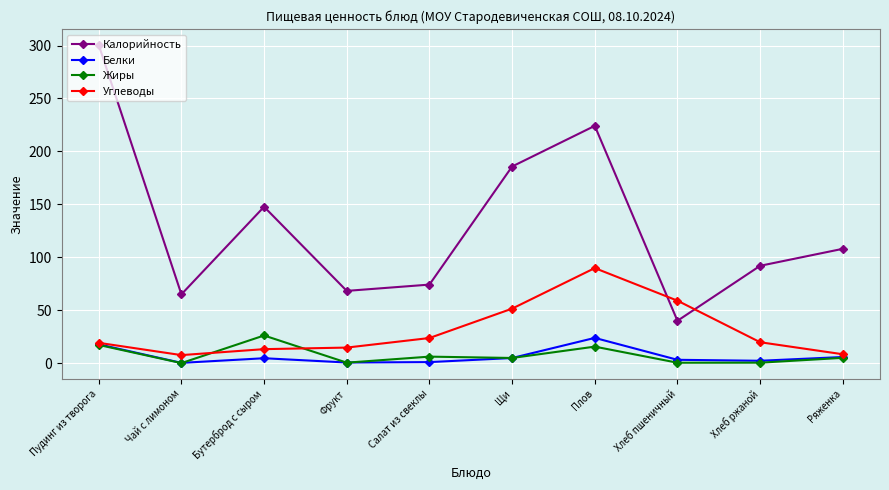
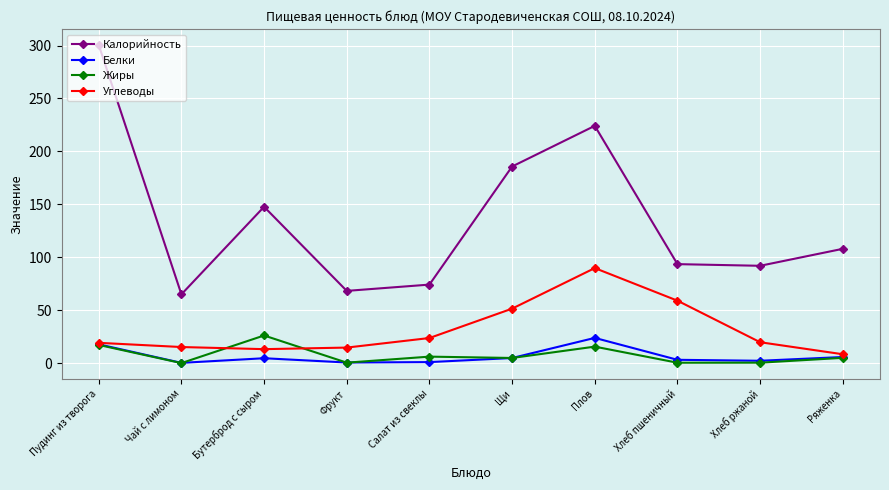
Углеводы, Чай с лимоном: 8 -> 15
Калорийность, Хлеб пшеничный: 40 -> 94
